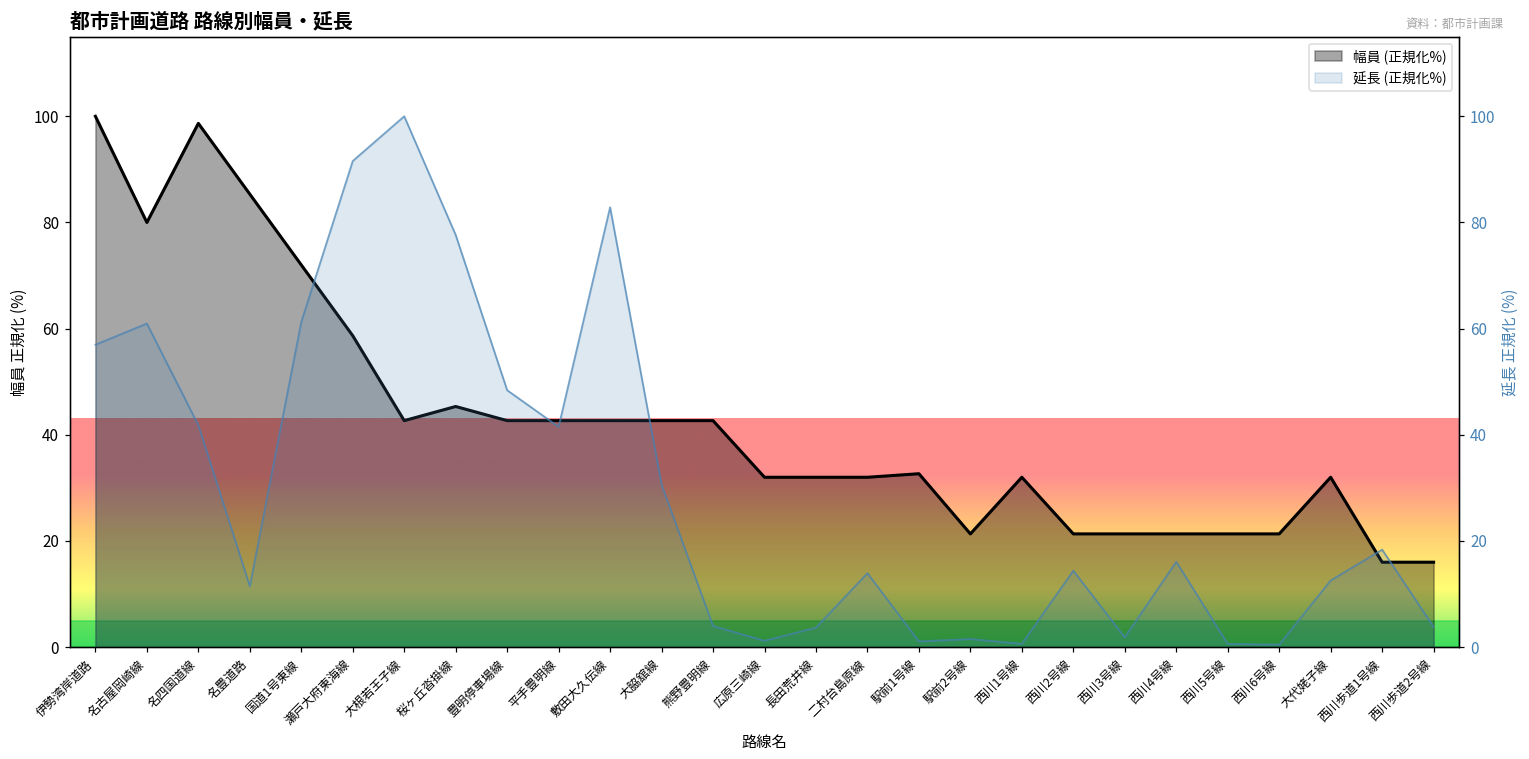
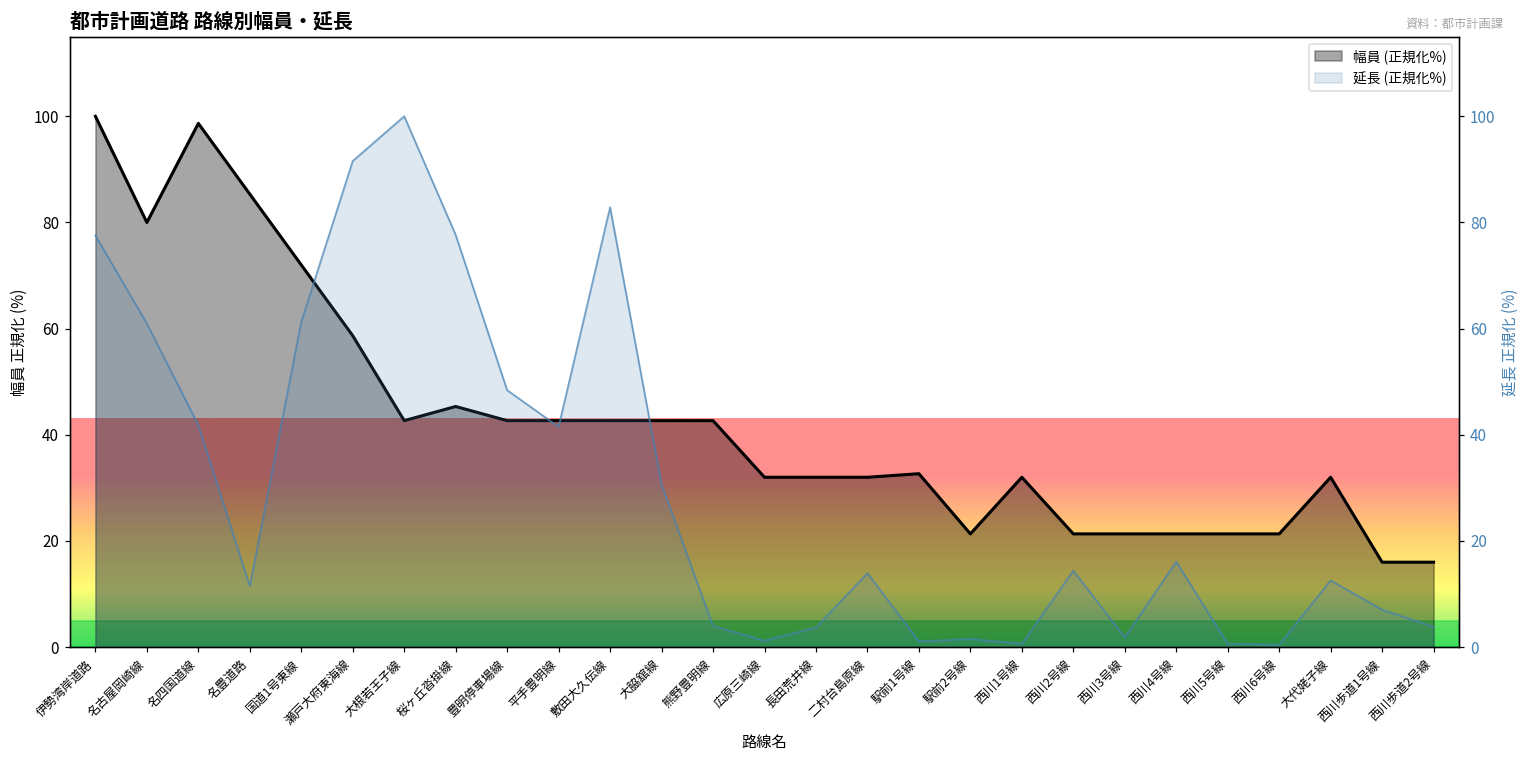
延長 (正規化%), 伊勢湾岸道路: 57 -> 78
延長 (正規化%), 西川歩道1号線: 18 -> 7
